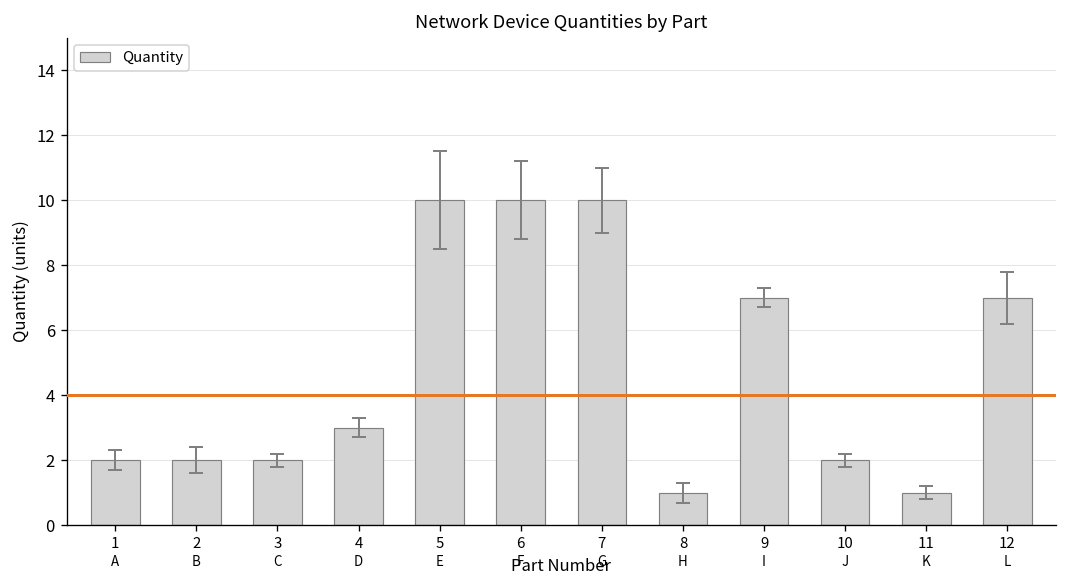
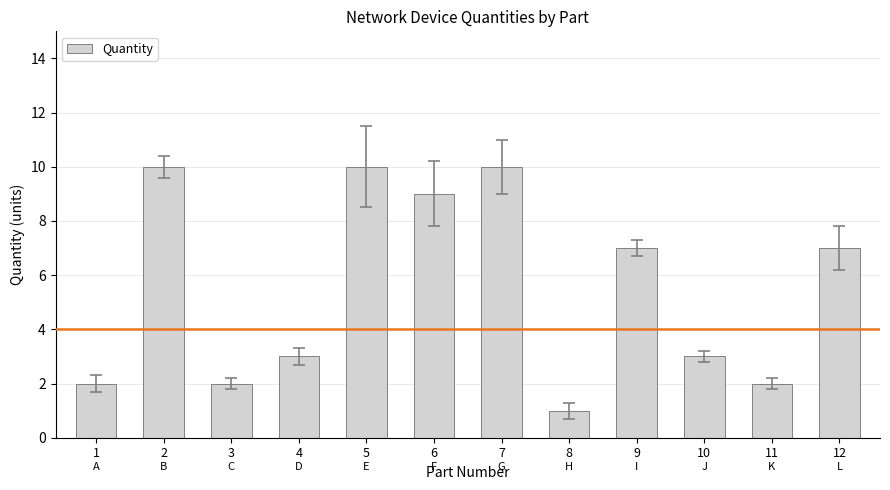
Quantity, 2: 2 -> 10
Quantity, 6: 10 -> 9
Quantity, 10: 2 -> 3
Quantity, 11: 1 -> 2
